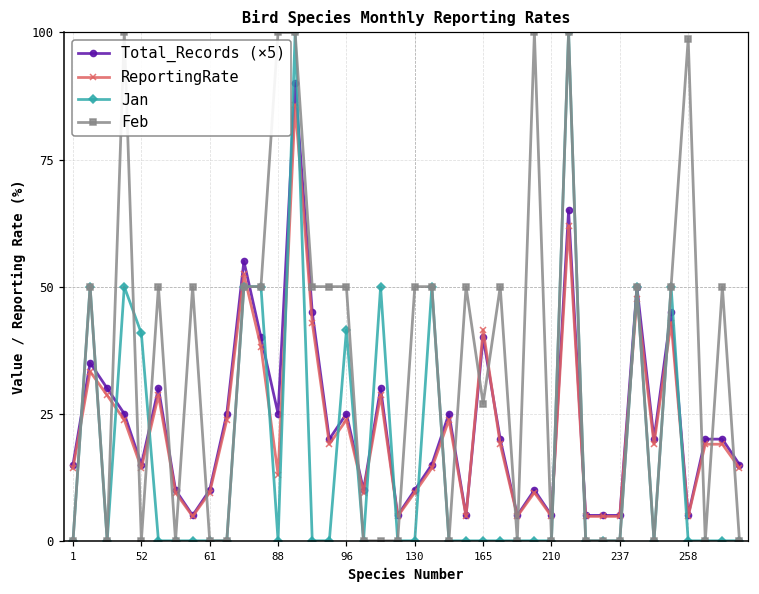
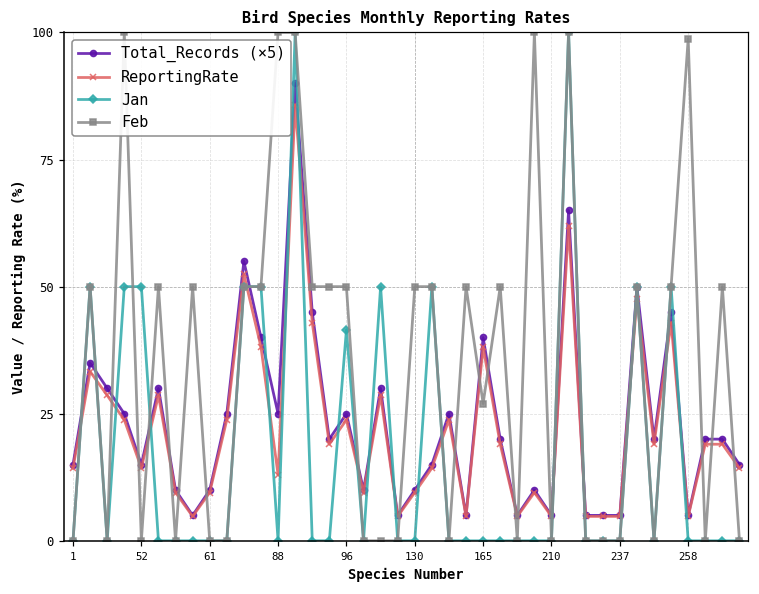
Jan, 52: 41 -> 50
ReportingRate, 165: 42 -> 38
